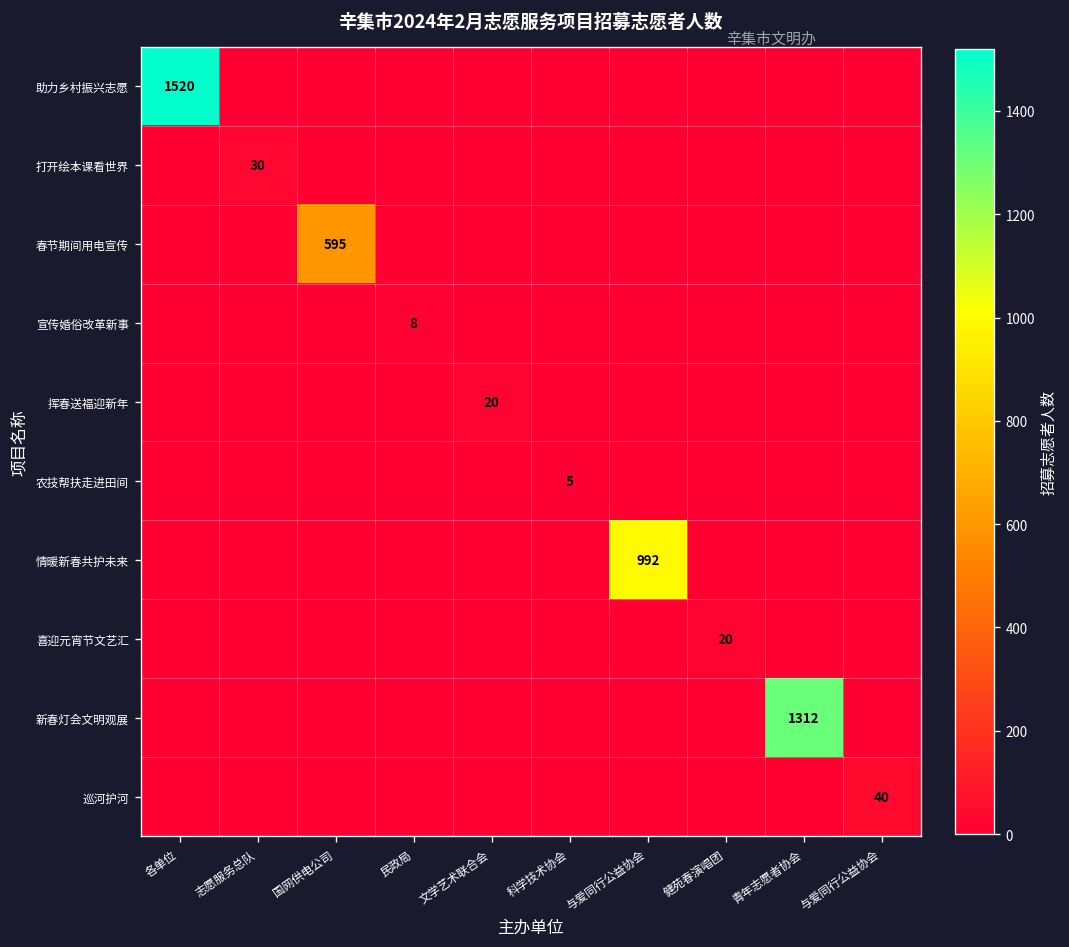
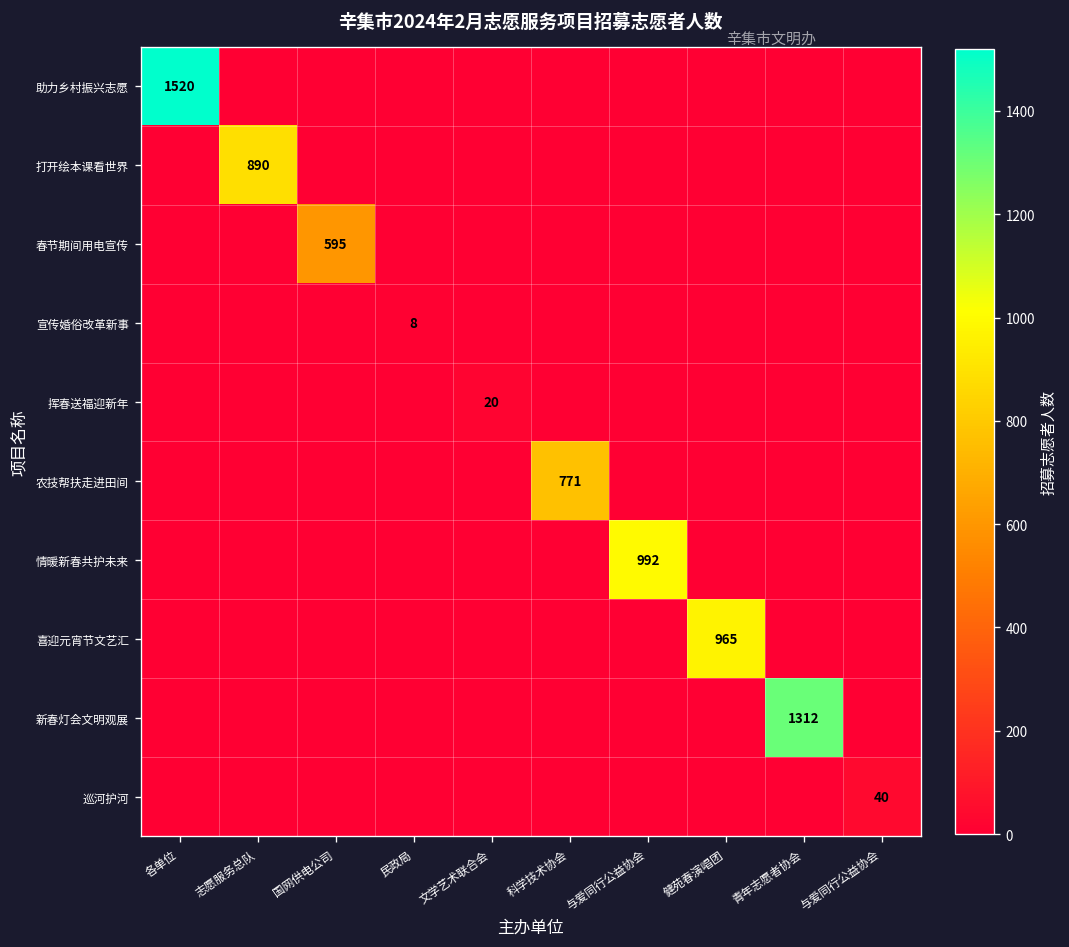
打开绘本课看世界, 志愿服务总队: 30 -> 890
农技帮扶走进田间, 科学技术协会: 5 -> 771
喜迎元宵节文艺汇, 健苑春演唱团: 20 -> 965
